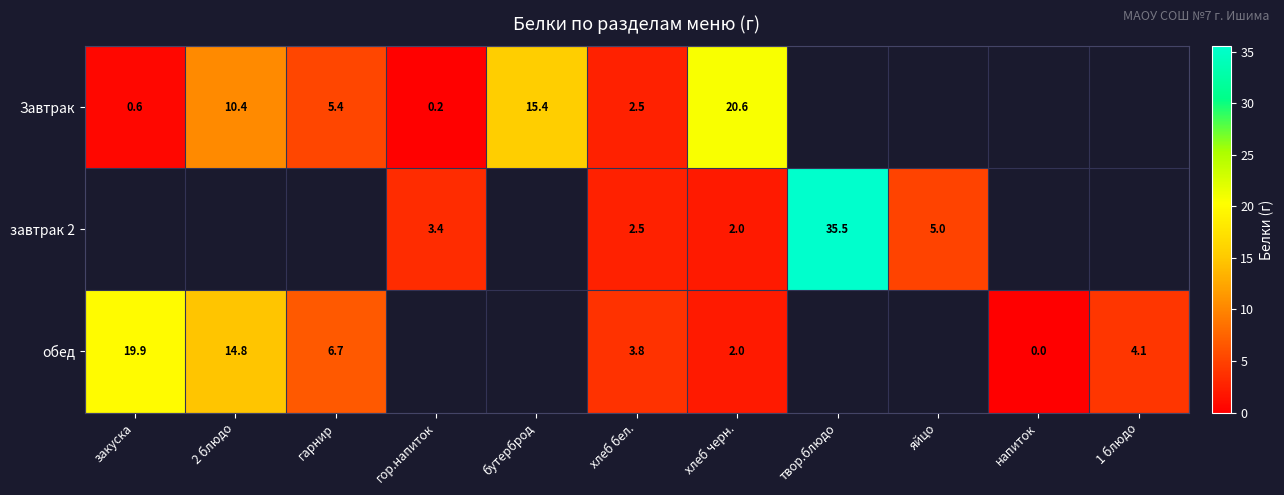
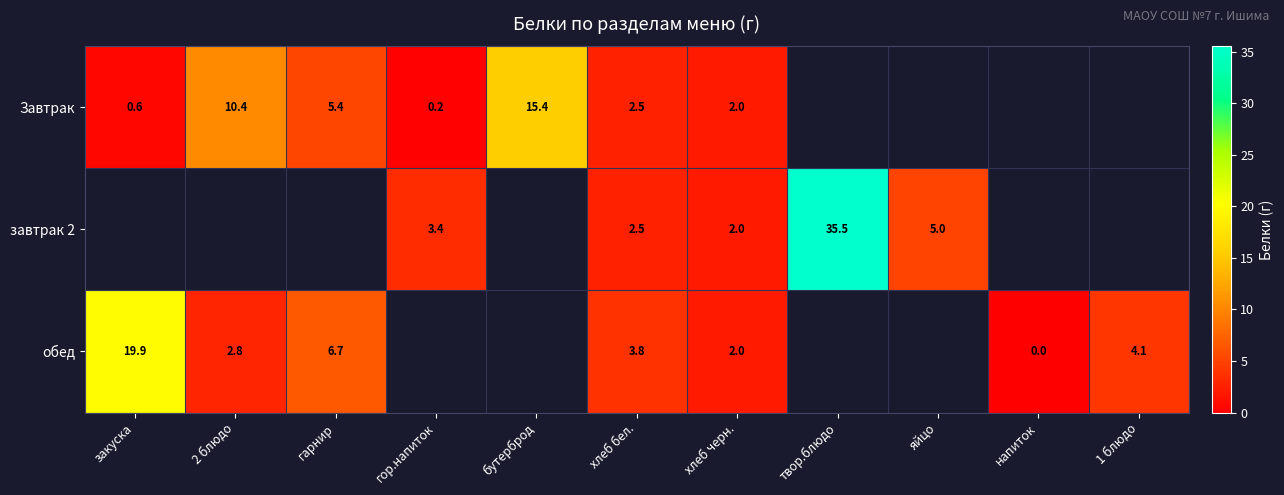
Завтрак, хлеб черн.: 20.6 -> 2.0
обед, 2 блюдо: 14.8 -> 2.8
